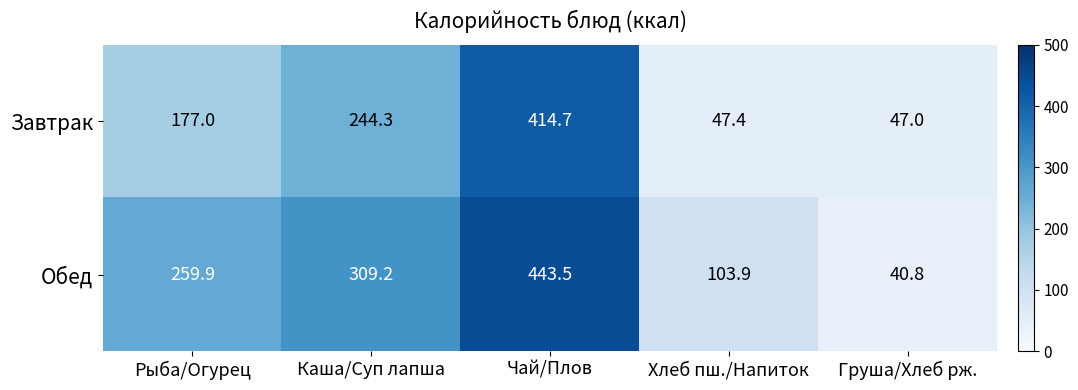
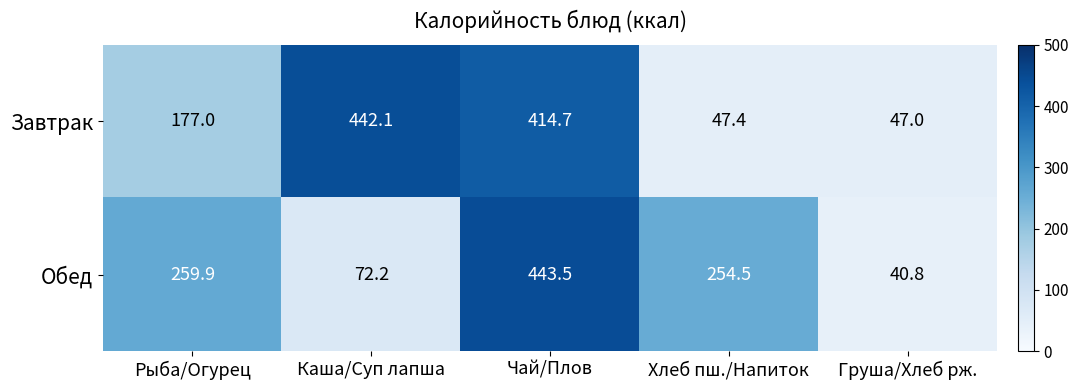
Завтрак, Каша/Суп лапша: 244.3 -> 442.1
Обед, Каша/Суп лапша: 309.2 -> 72.2
Обед, Хлеб пш./Напиток: 103.9 -> 254.5
